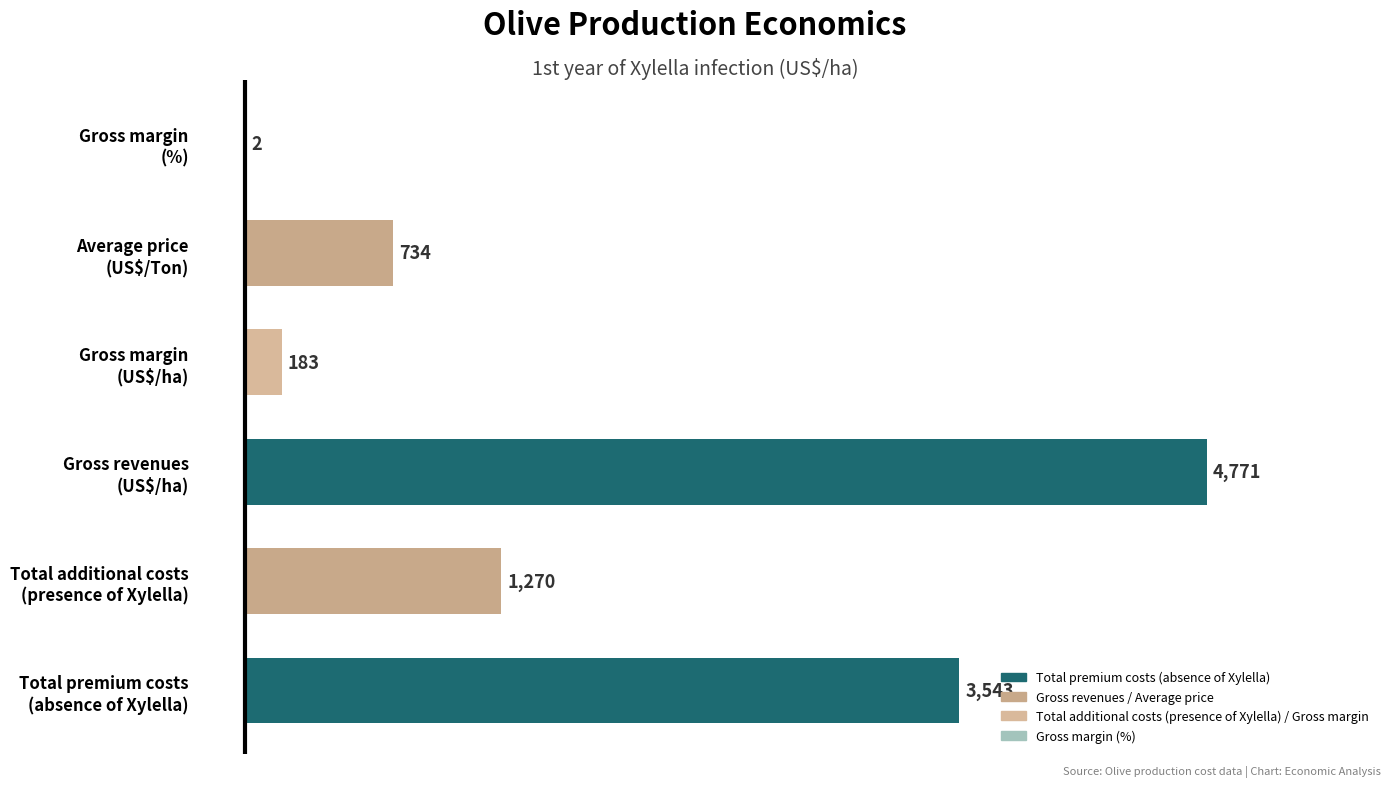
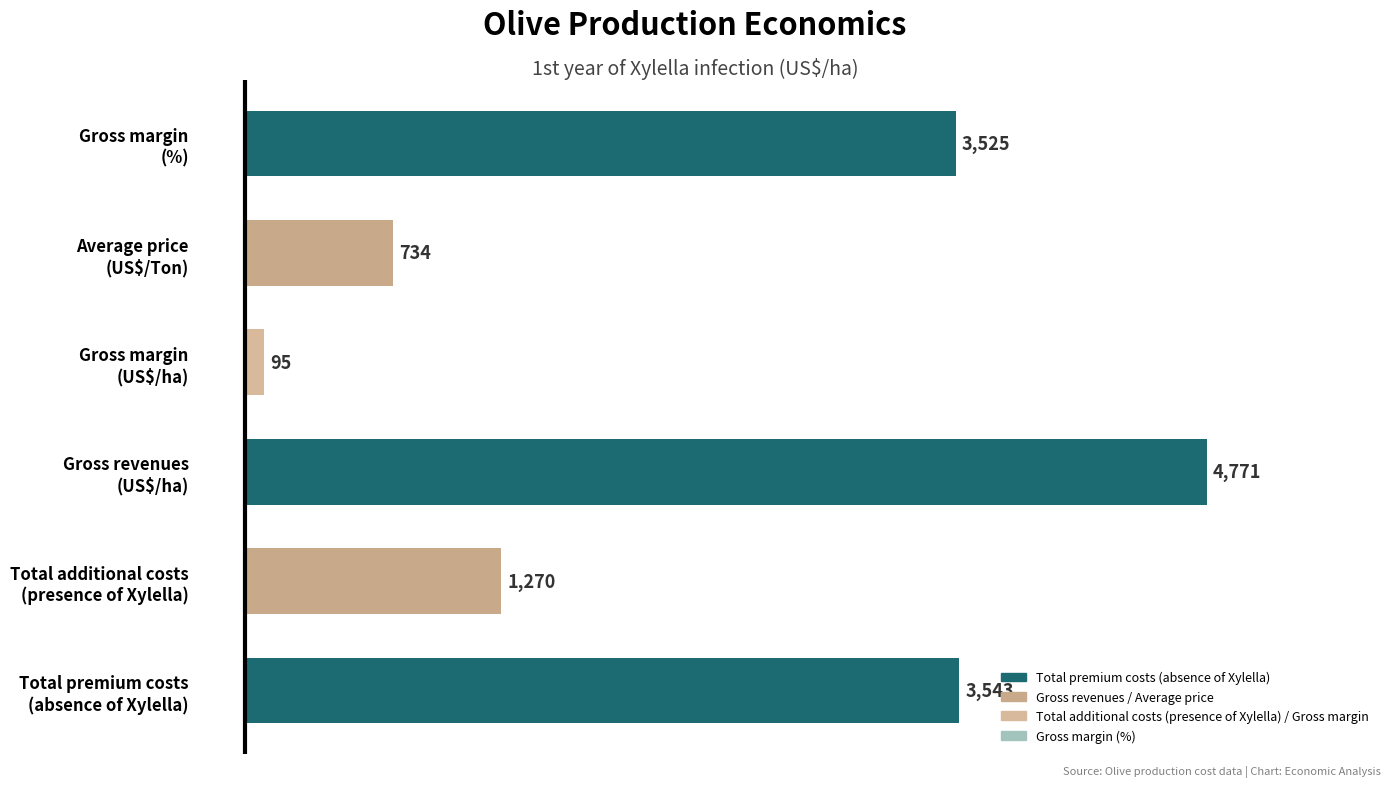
Gross margin (%): 2 -> 3,525
Gross margin (US$/ha): 183 -> 95
